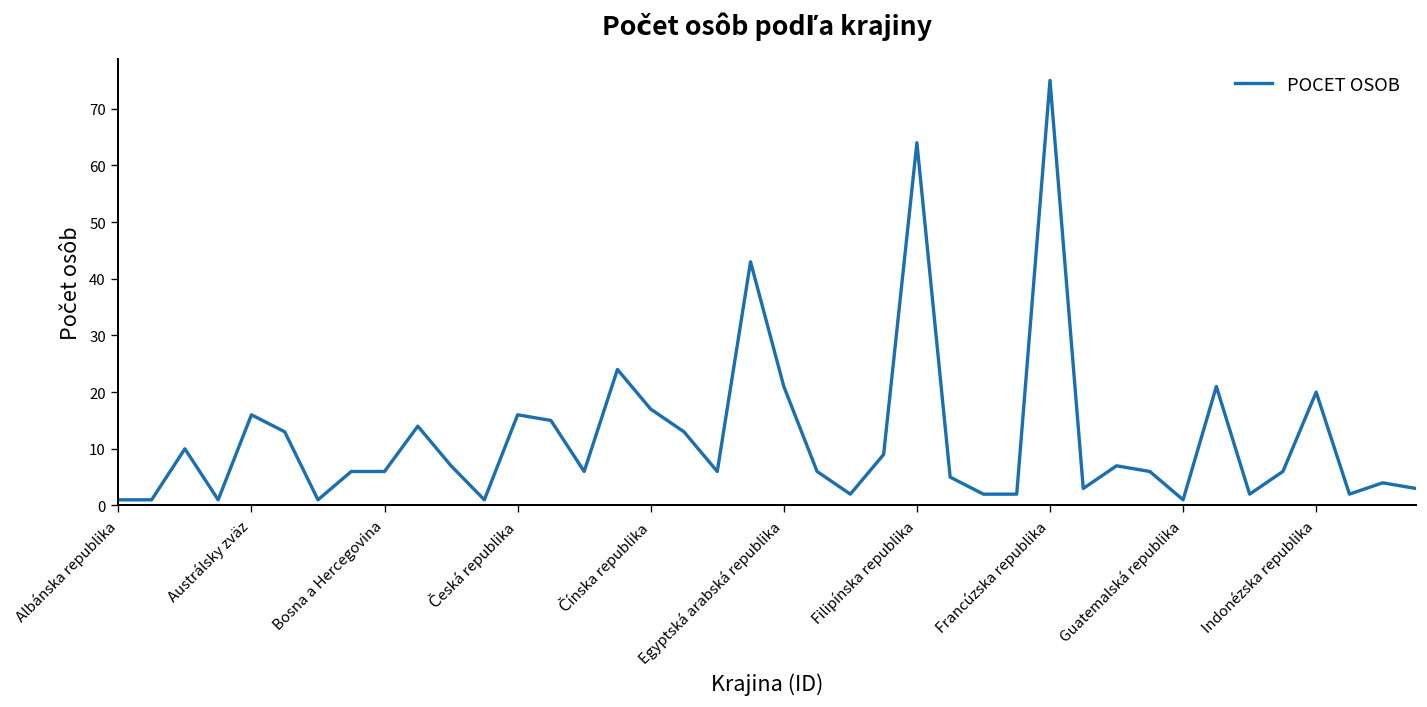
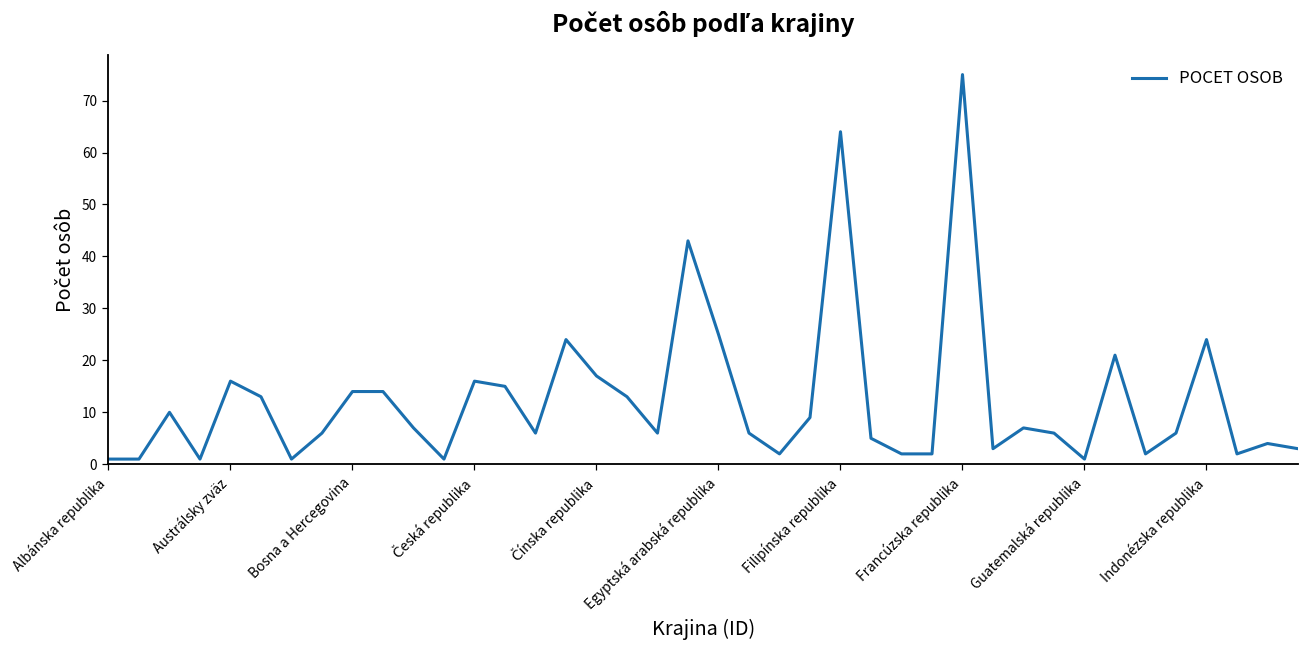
Bosna a Hercegovina: 6 -> 14
Egyptská arabská republika: 21 -> 25
Indonézska republika: 20 -> 24
